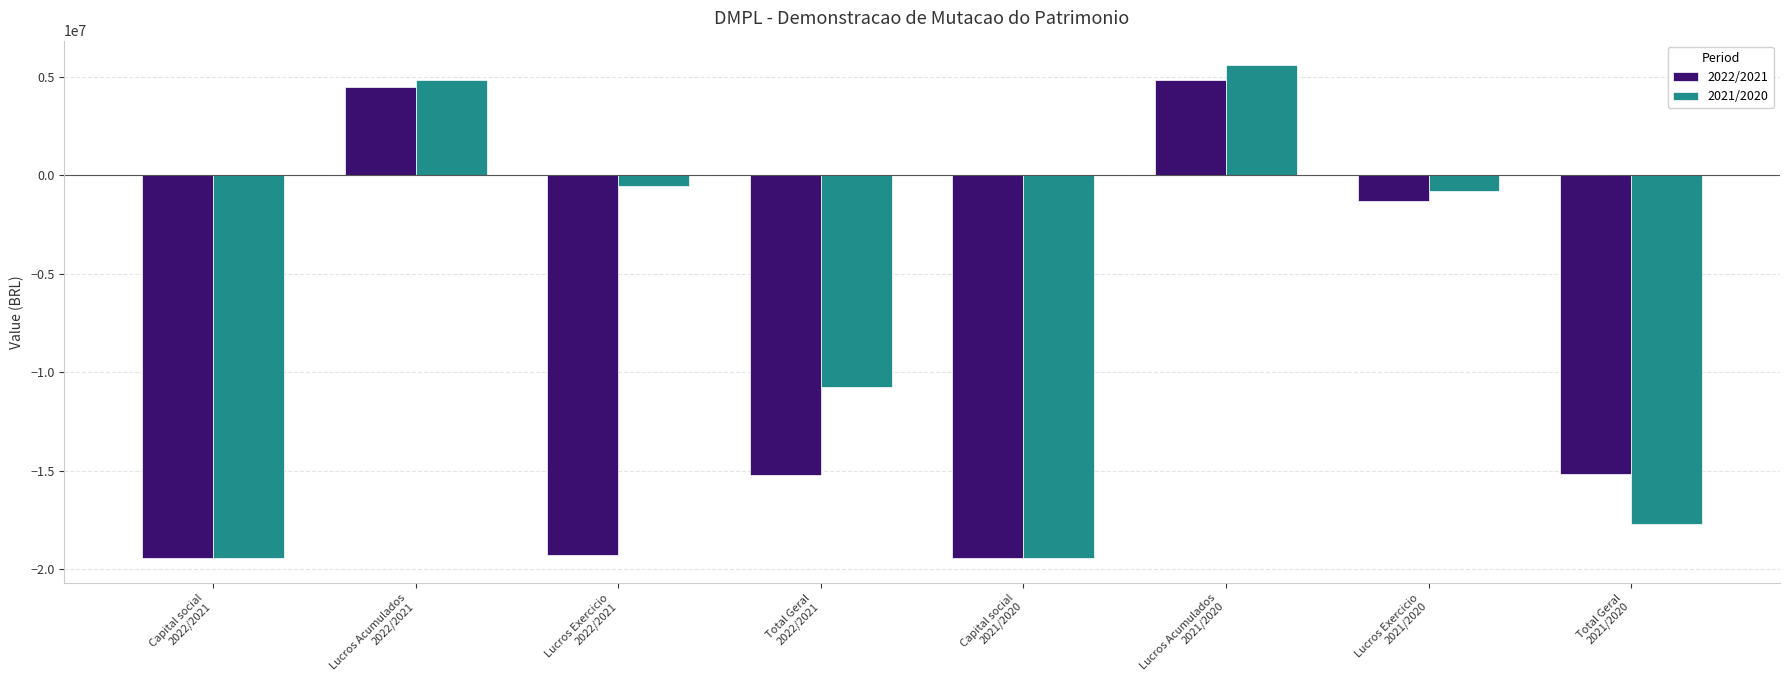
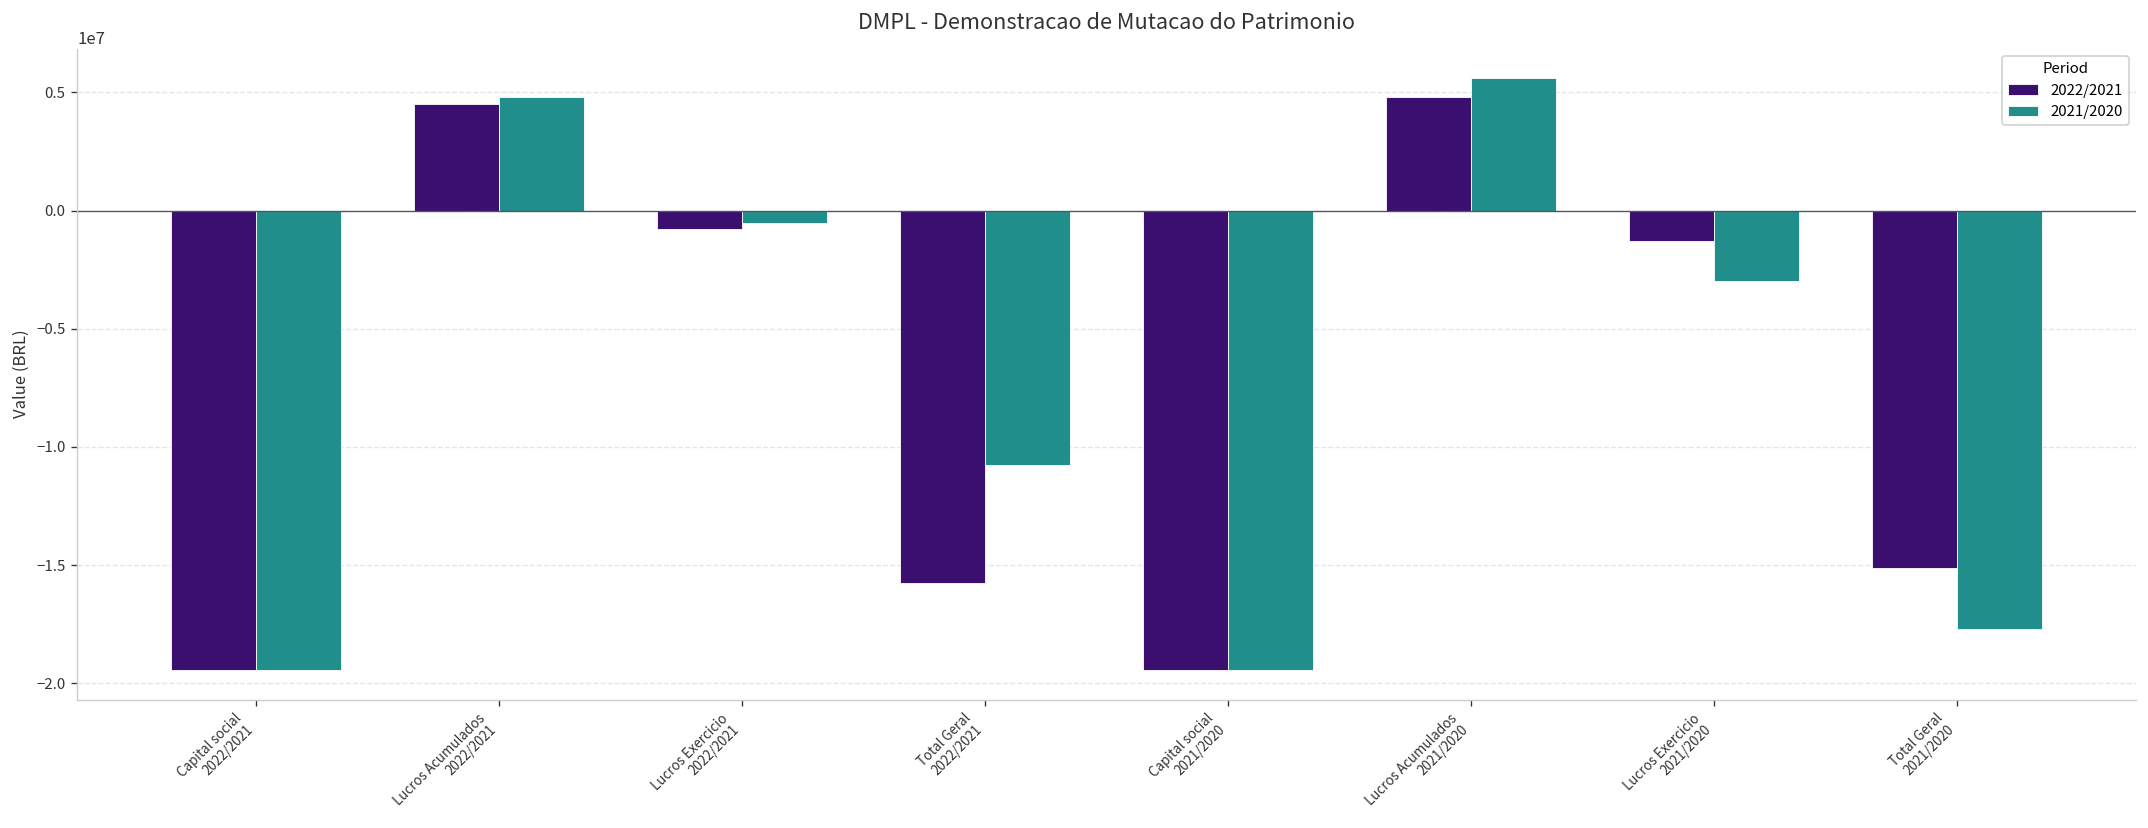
2022/2021, Lucros Exercicio 2022/2021: -19300000 -> -800000
2022/2021, Total Geral 2022/2021: -15200000 -> -15700000
2021/2020, Lucros Exercicio 2021/2020: -800000 -> -3000000
